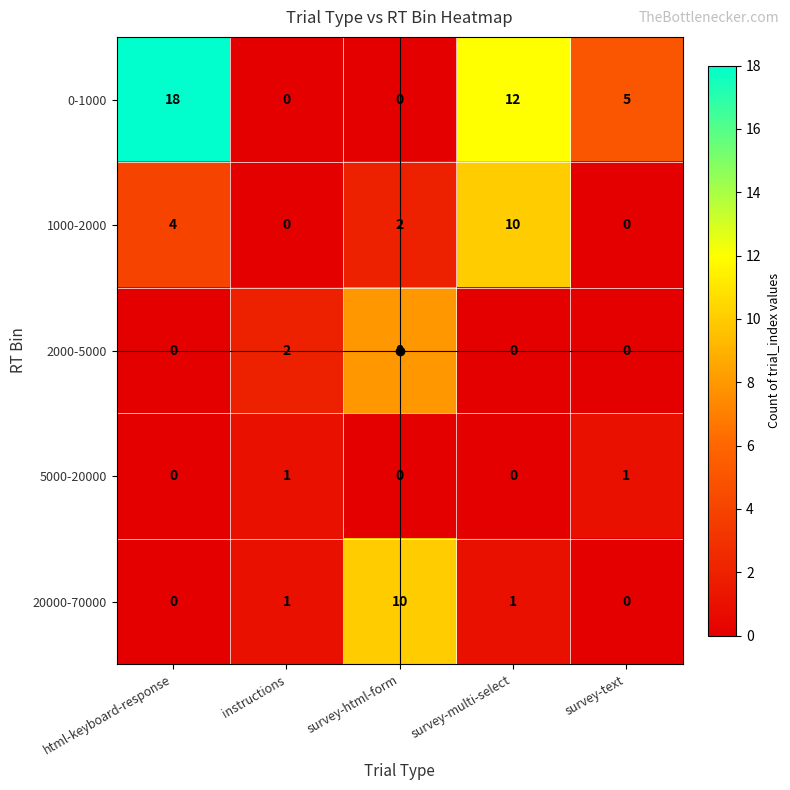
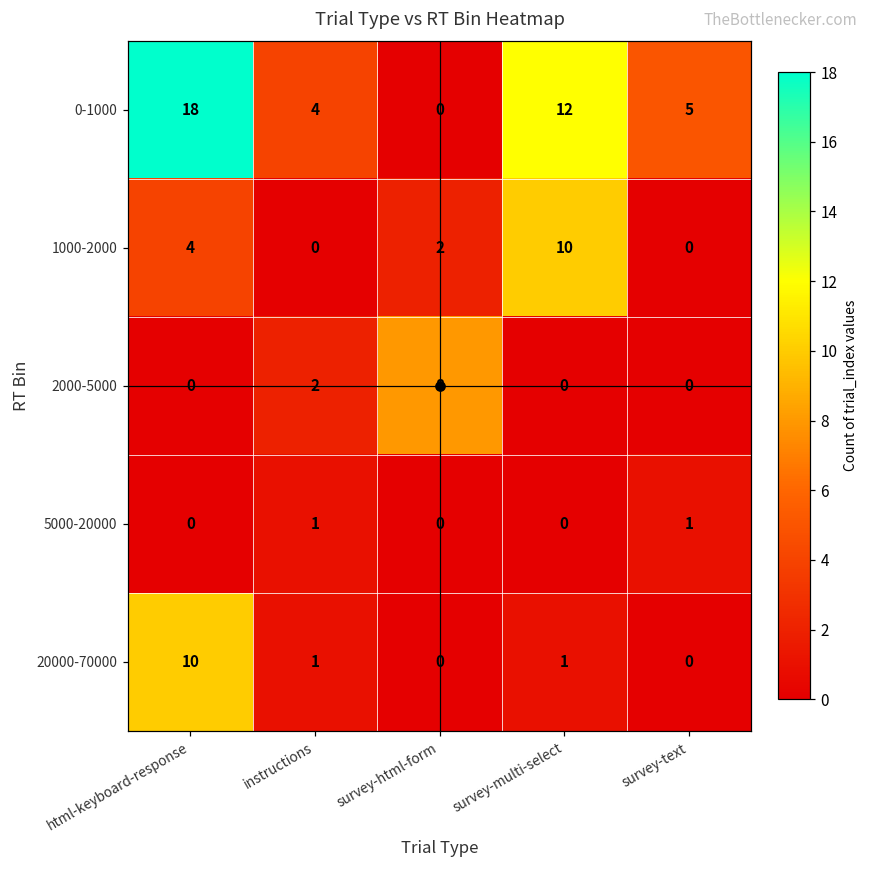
0-1000, instructions: 0 -> 4
20000-70000, html-keyboard-response: 0 -> 10
20000-70000, survey-html-form: 10 -> 0
